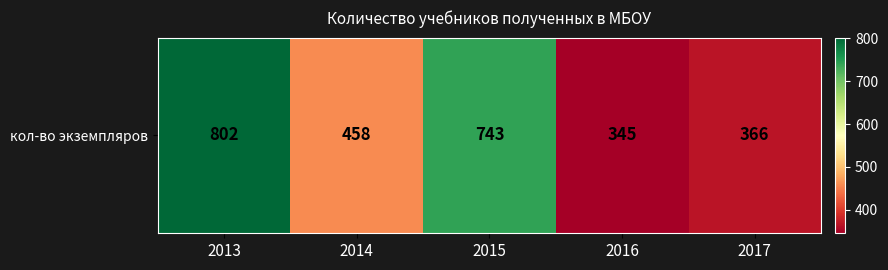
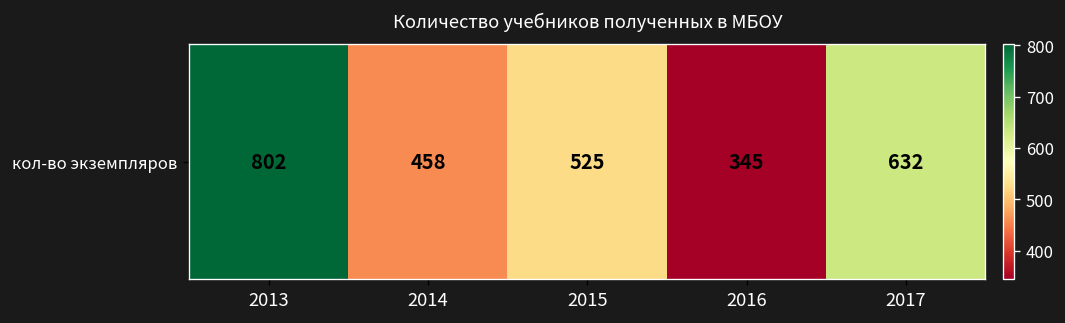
кол-во экземпляров, 2015: 743 -> 525
кол-во экземпляров, 2017: 366 -> 632
